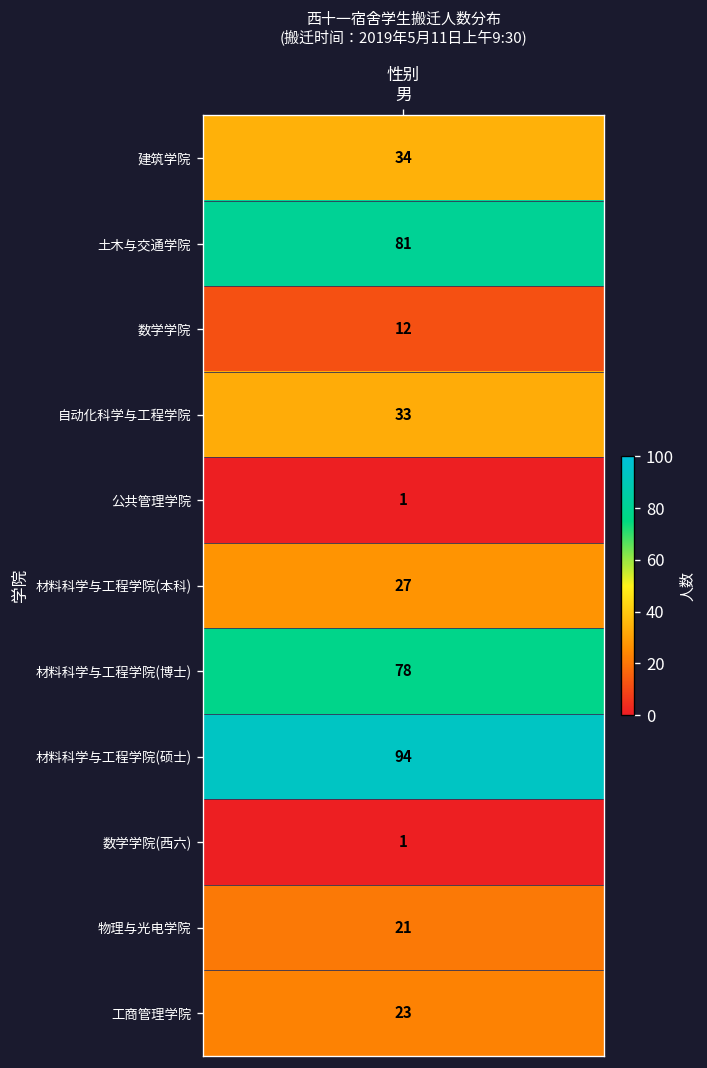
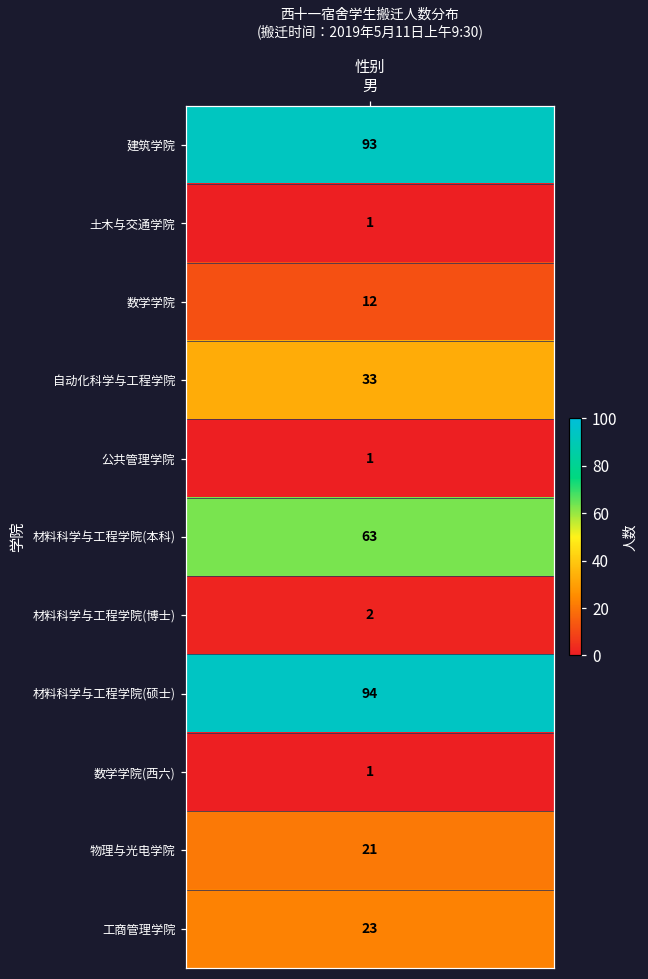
建筑学院, 男: 34 -> 93
土木与交通学院, 男: 81 -> 1
材料科学与工程学院(本科), 男: 27 -> 63
材料科学与工程学院(博士), 男: 78 -> 2
